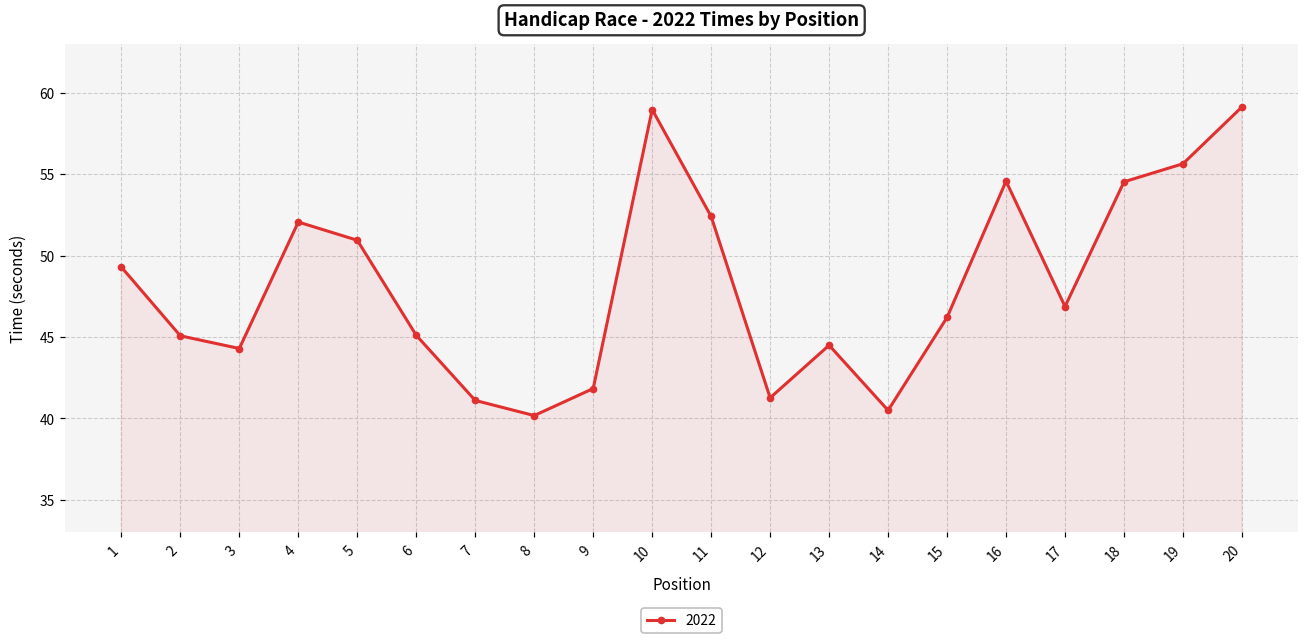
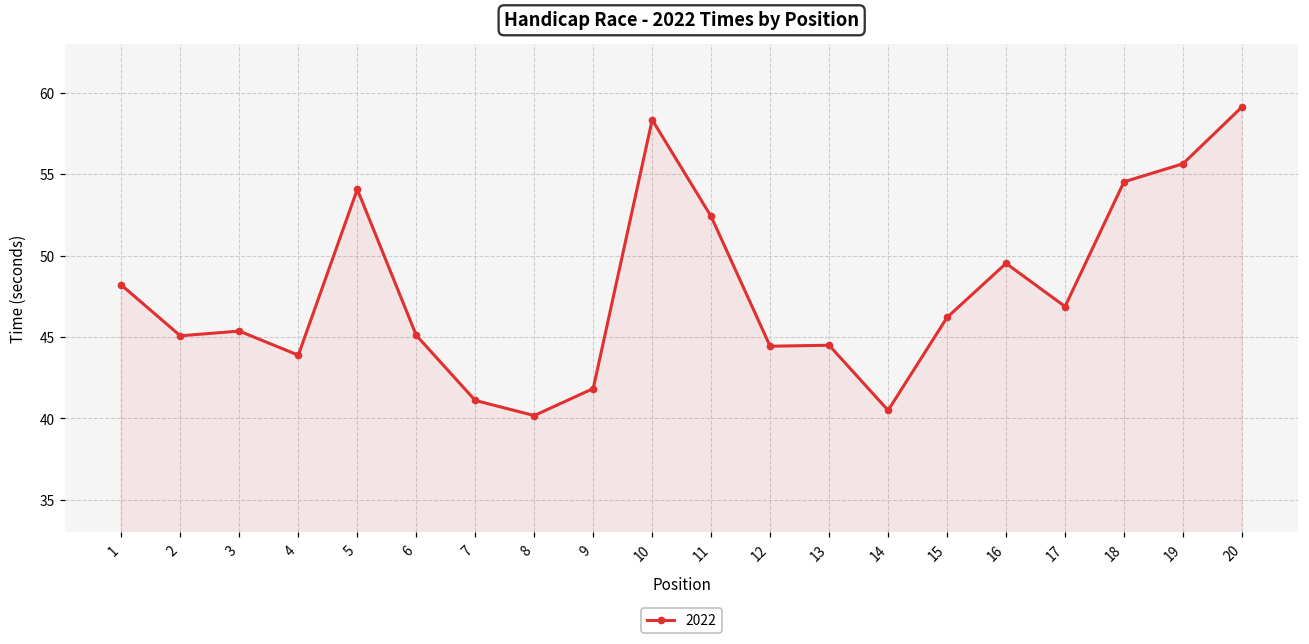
1: 49.3 -> 48.2
3: 44.3 -> 45.4
4: 52.1 -> 43.9
5: 51.0 -> 54.1
10: 59.0 -> 58.4
12: 41.3 -> 44.4
16: 54.6 -> 49.5
